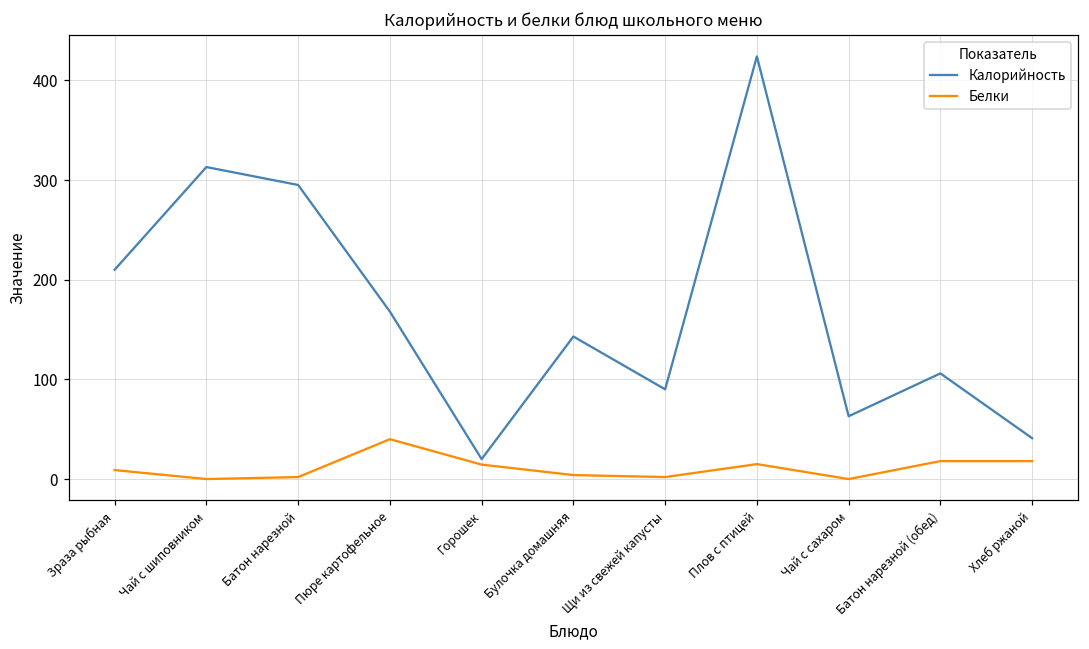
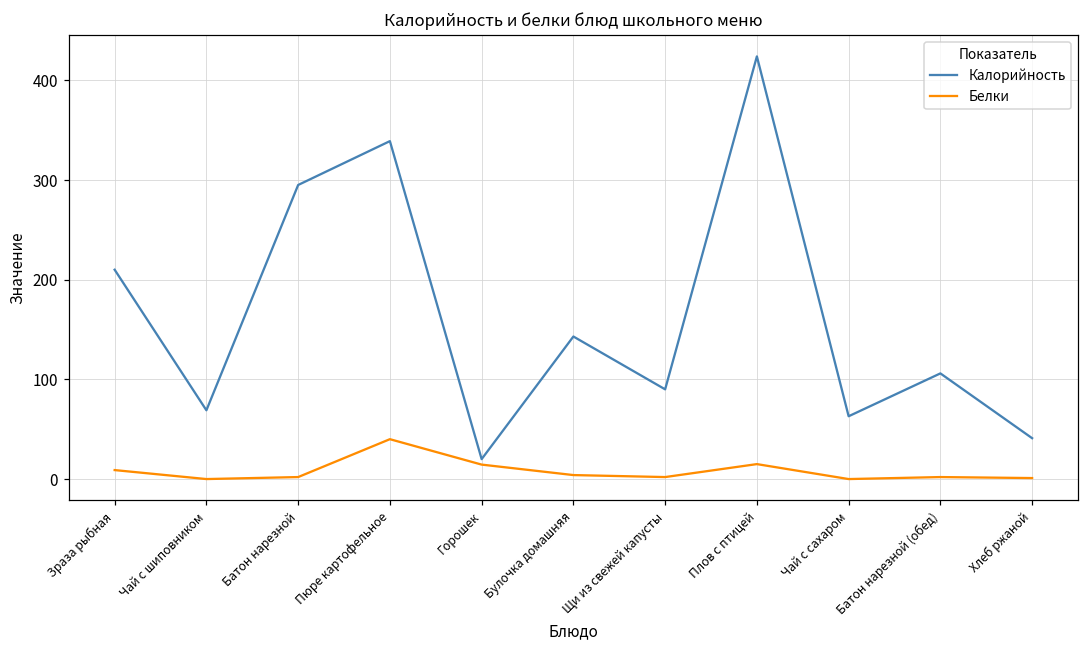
Калорийность, Чай с шиповником: 310 -> 70
Калорийность, Пюре картофельное: 170 -> 340
Белки, Батон нарезной (обед): 20 -> 0
Белки, Хлеб ржаной: 20 -> 0
